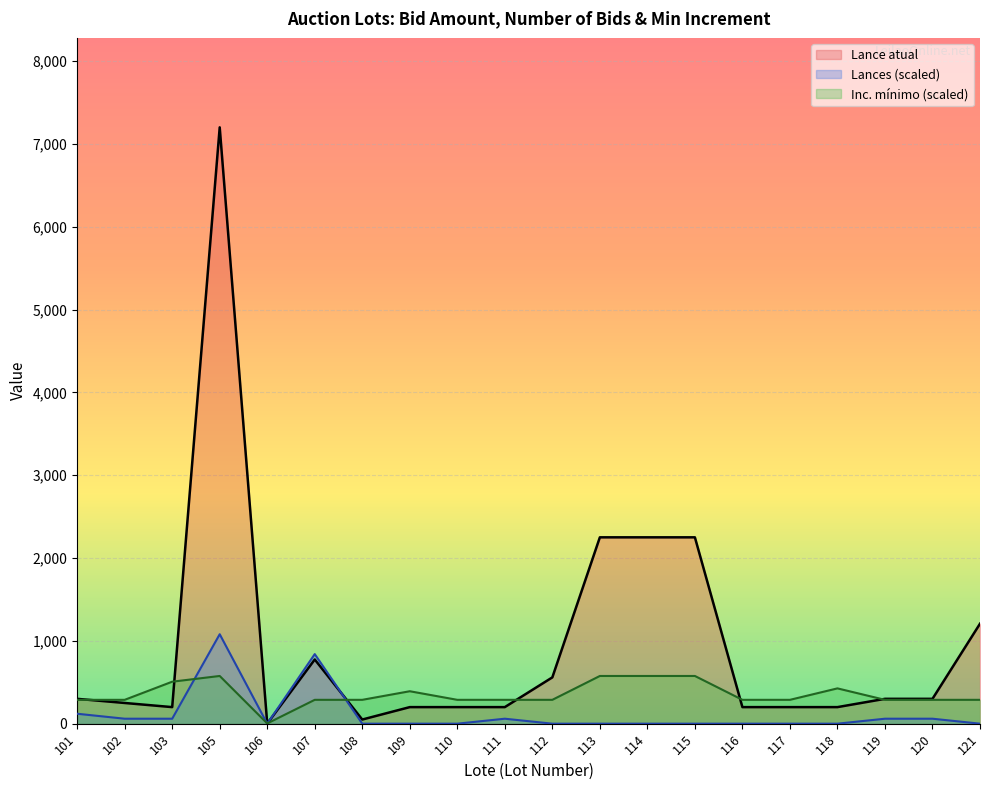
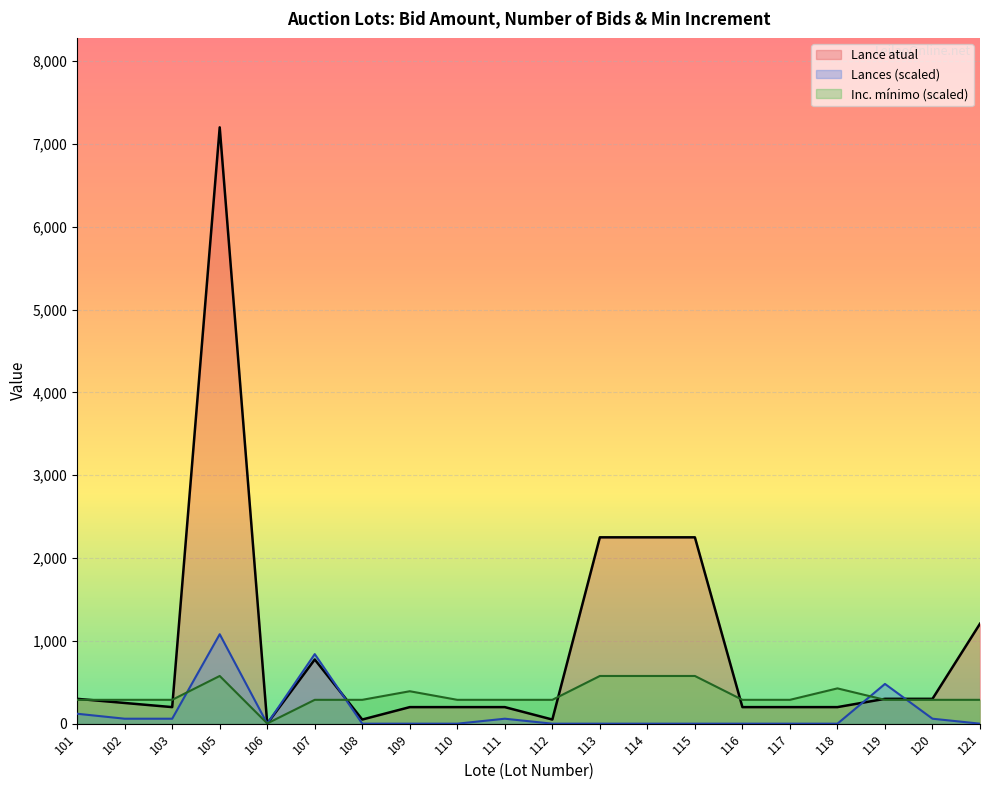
Inc. mínimo (scaled), 103: 500 -> 300
Lance atual, 112: 600 -> 100
Lances (scaled), 119: 100 -> 500
